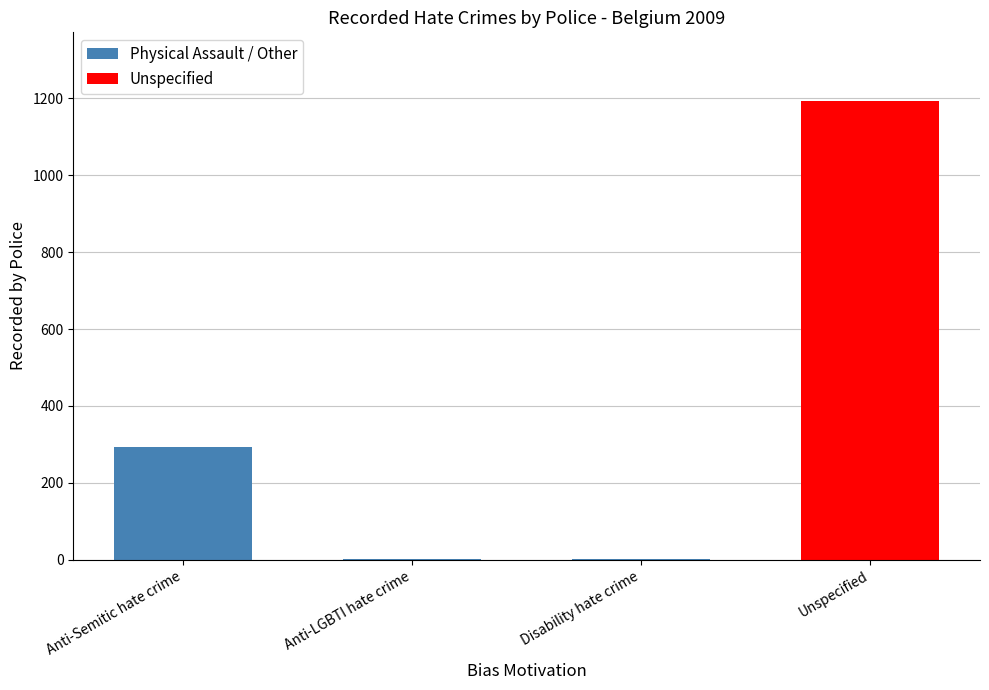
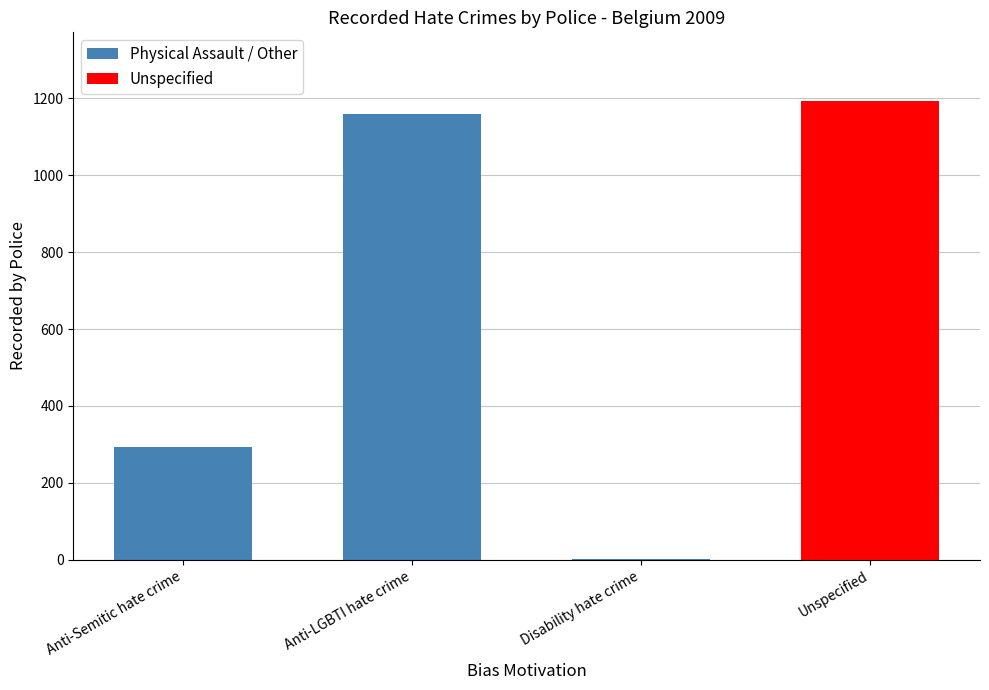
Anti-LGBTI hate crime: 0 -> 1160
